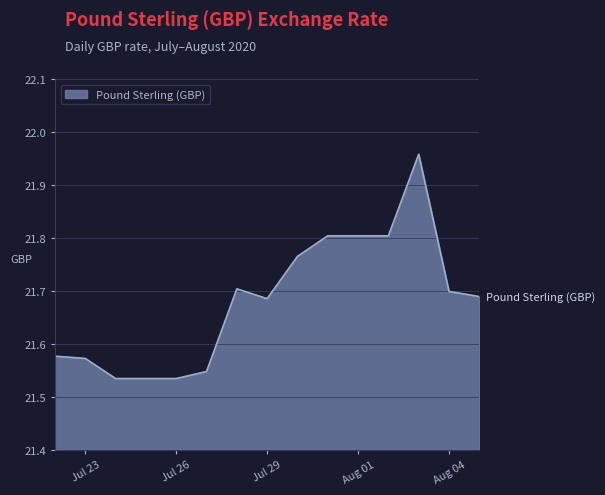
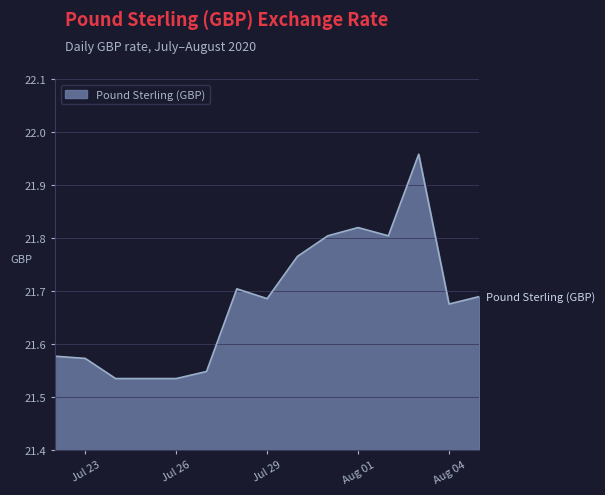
Aug 01: 21.80 -> 21.82
Aug 04: 21.70 -> 21.68
